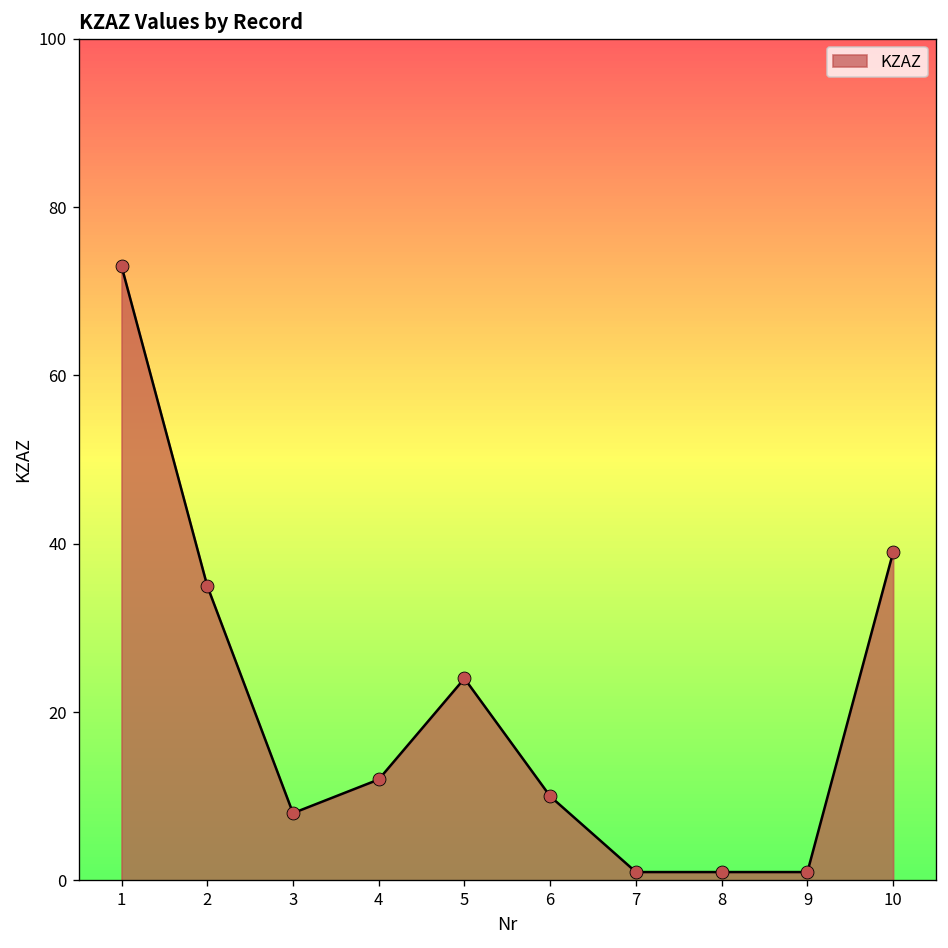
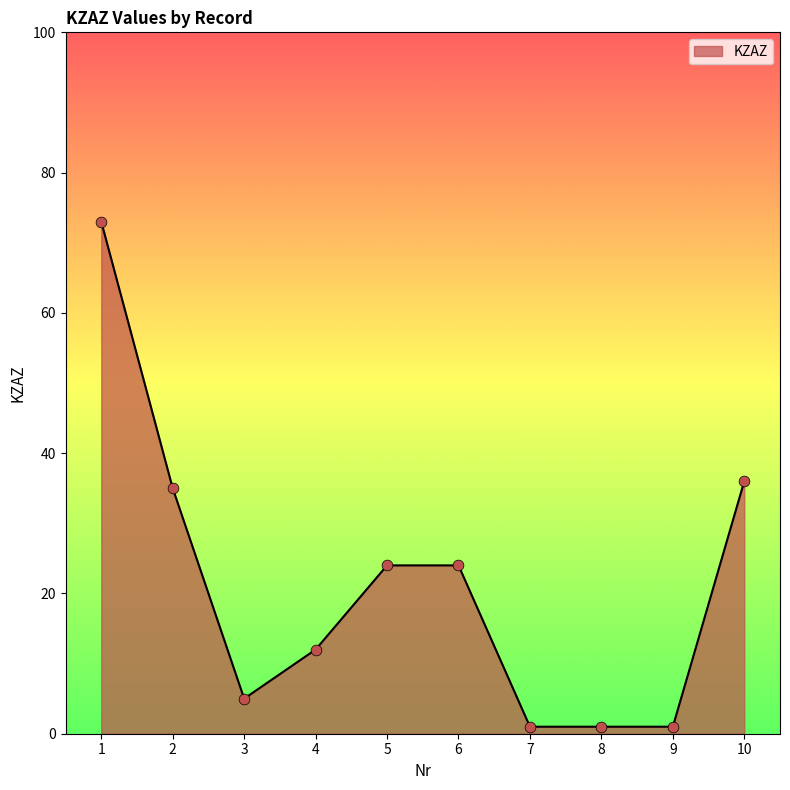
3: 8 -> 5
6: 10 -> 24
10: 39 -> 36
